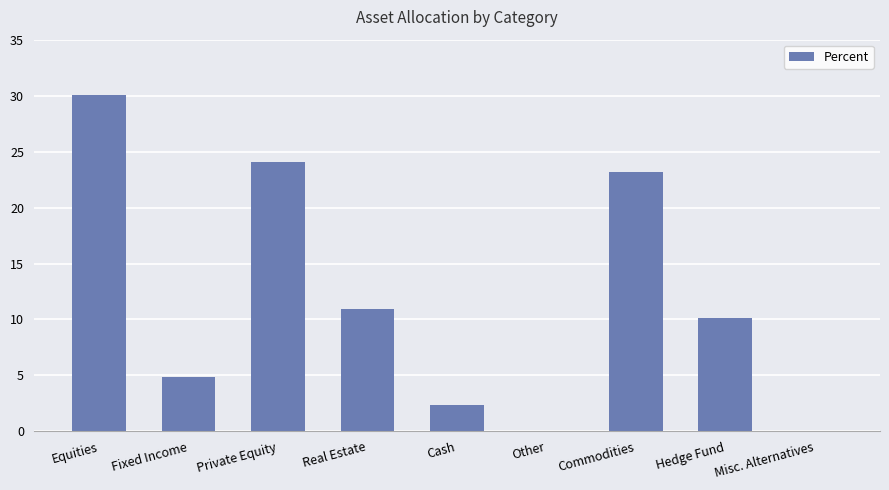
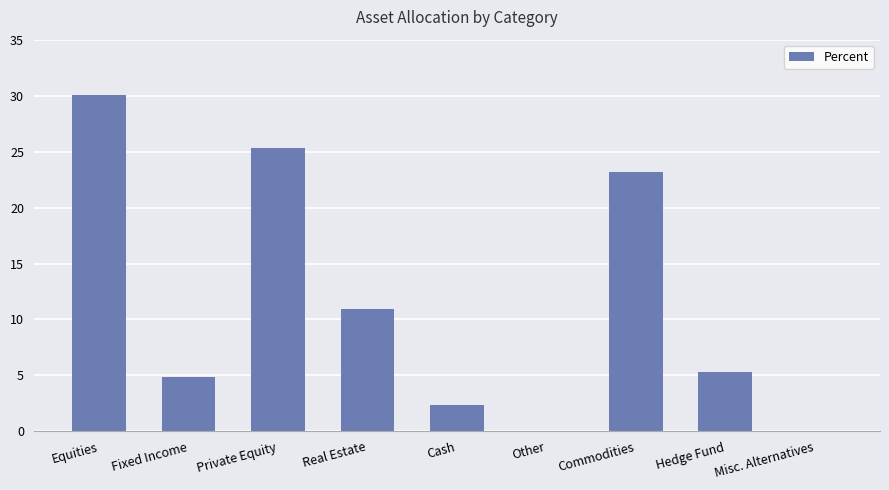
Private Equity: 24.1 -> 25.3
Hedge Fund: 10.1 -> 5.3
